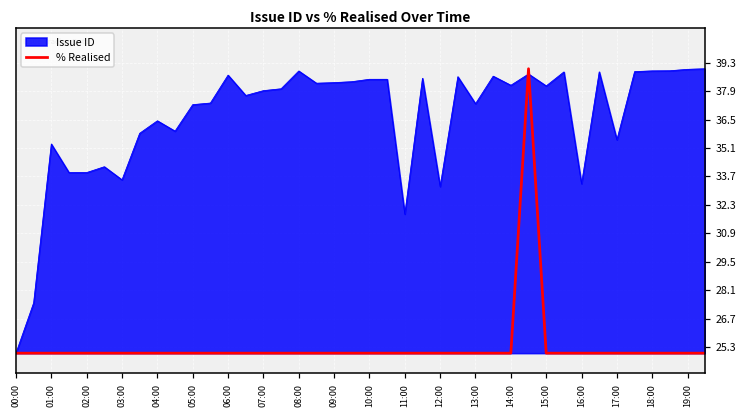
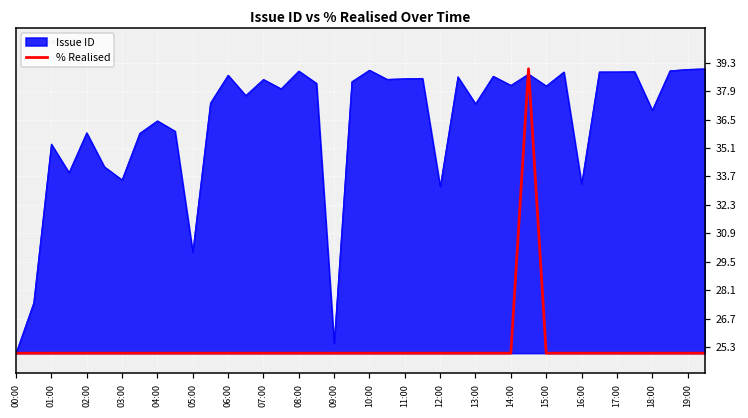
Issue ID, 02:00: 33.9 -> 35.9
Issue ID, 05:00: 37.2 -> 30.0
Issue ID, 07:00: 37.9 -> 38.5
Issue ID, 09:00: 38.3 -> 25.5
Issue ID, 10:00: 38.5 -> 38.9
Issue ID, 11:00: 31.8 -> 38.5
Issue ID, 17:00: 35.5 -> 38.8
Issue ID, 18:00: 38.9 -> 37.0
